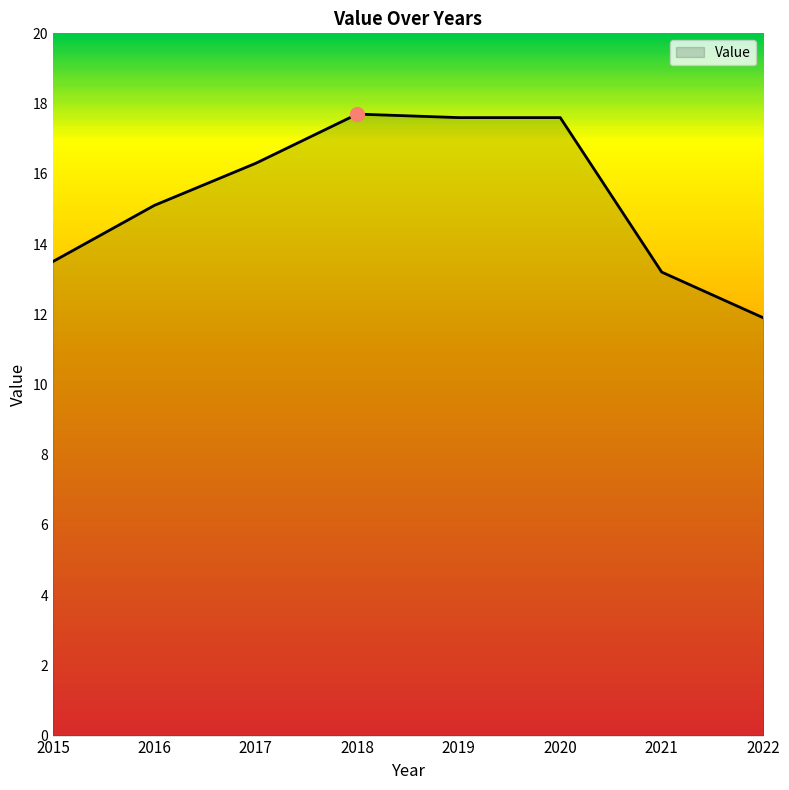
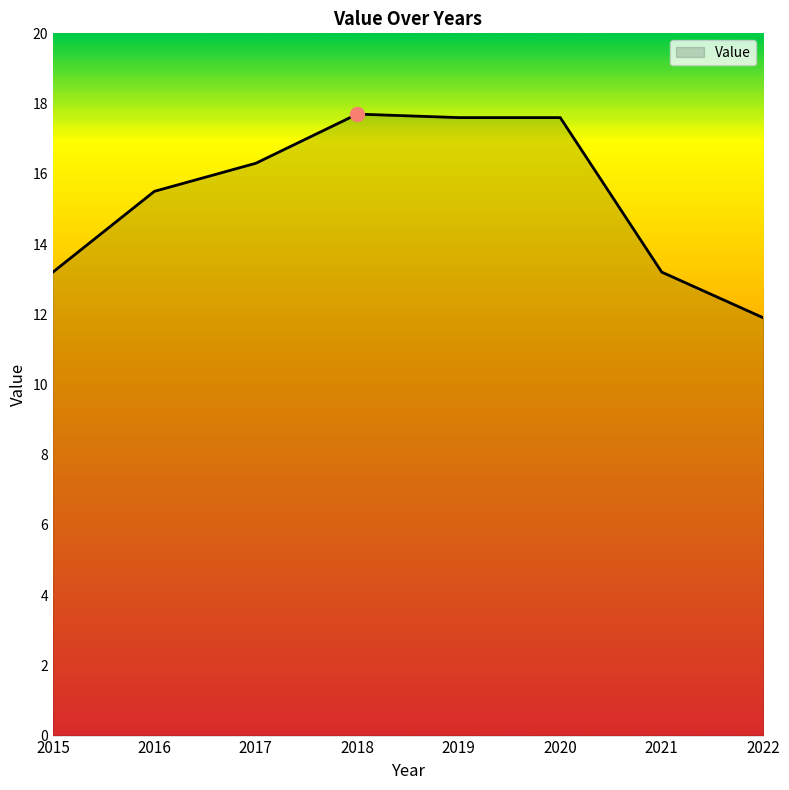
Value, 2015: 13.5 -> 13.2
Value, 2016: 15.1 -> 15.5
